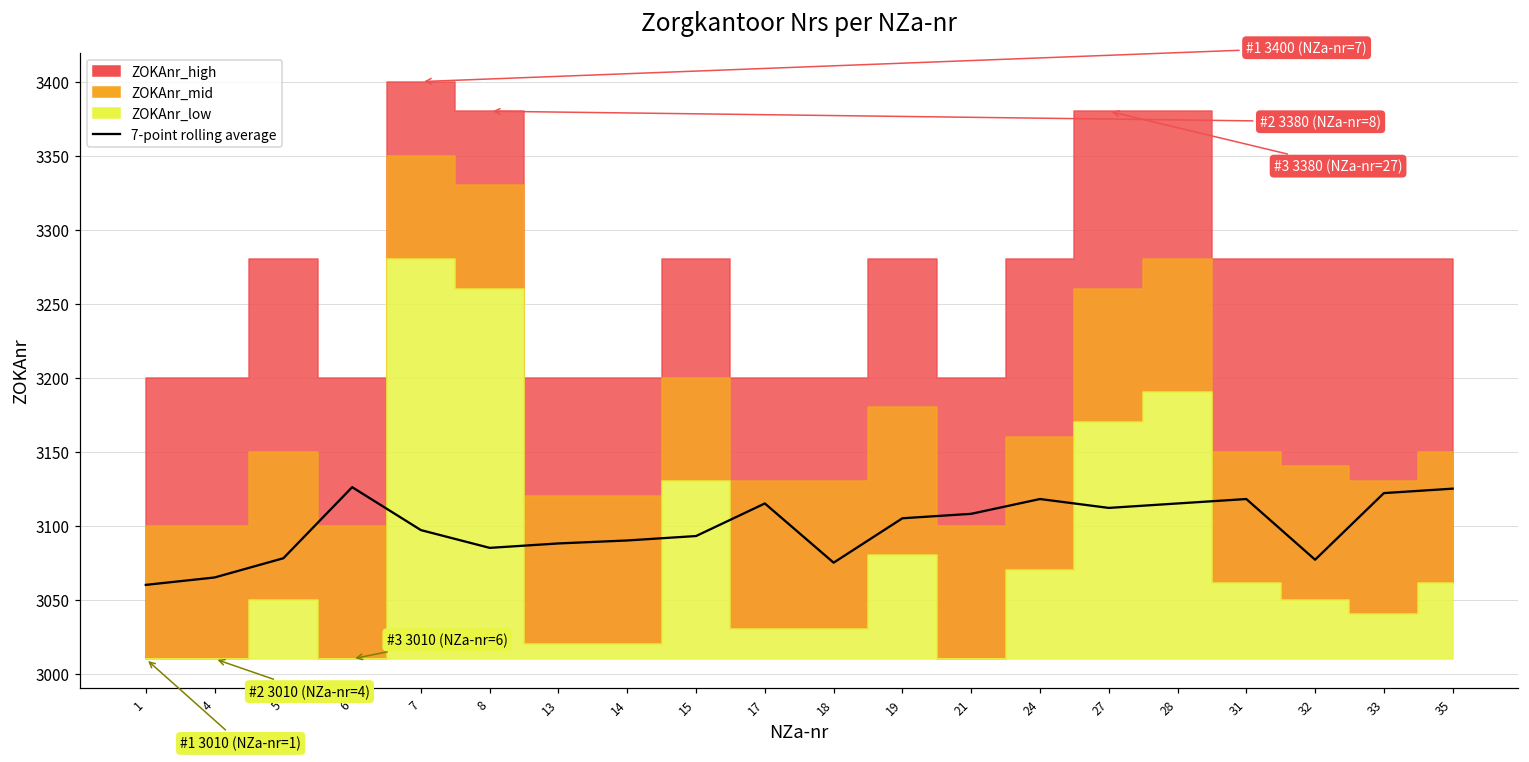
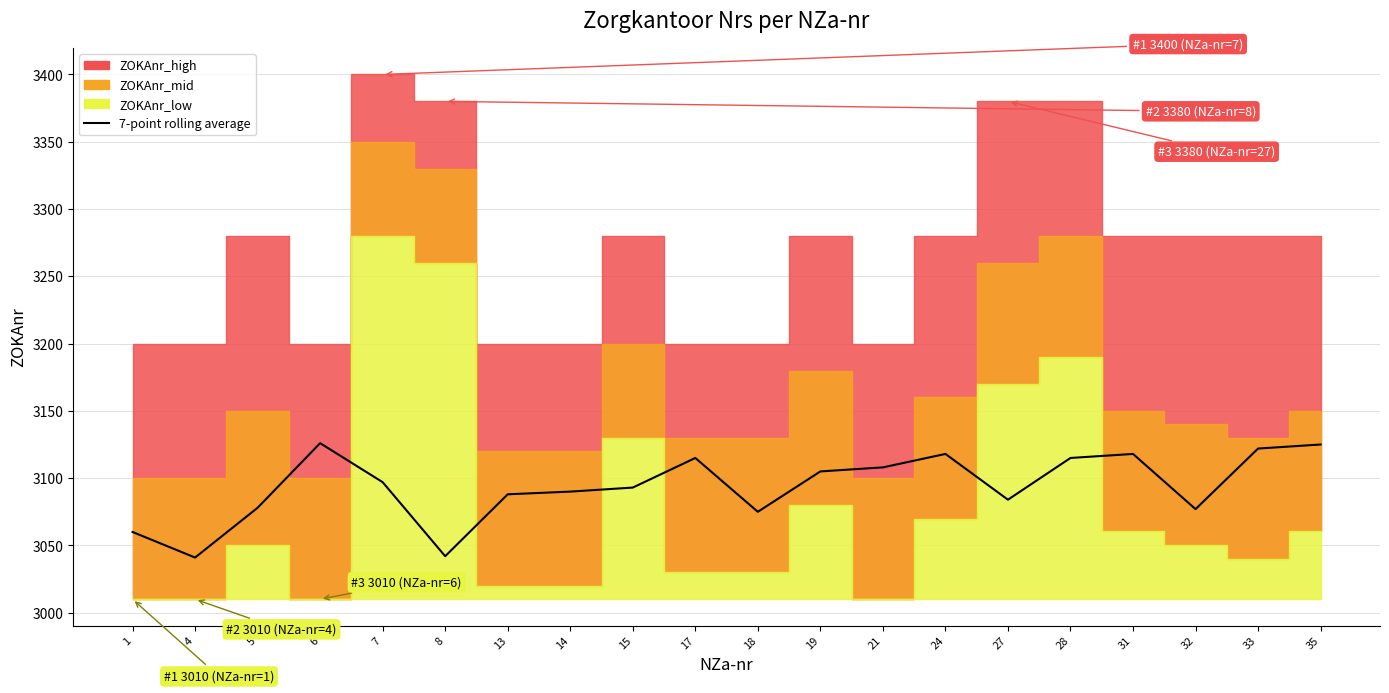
7-point rolling average, 4: 3065 -> 3041
7-point rolling average, 8: 3085 -> 3042
7-point rolling average, 27: 3112 -> 3084
